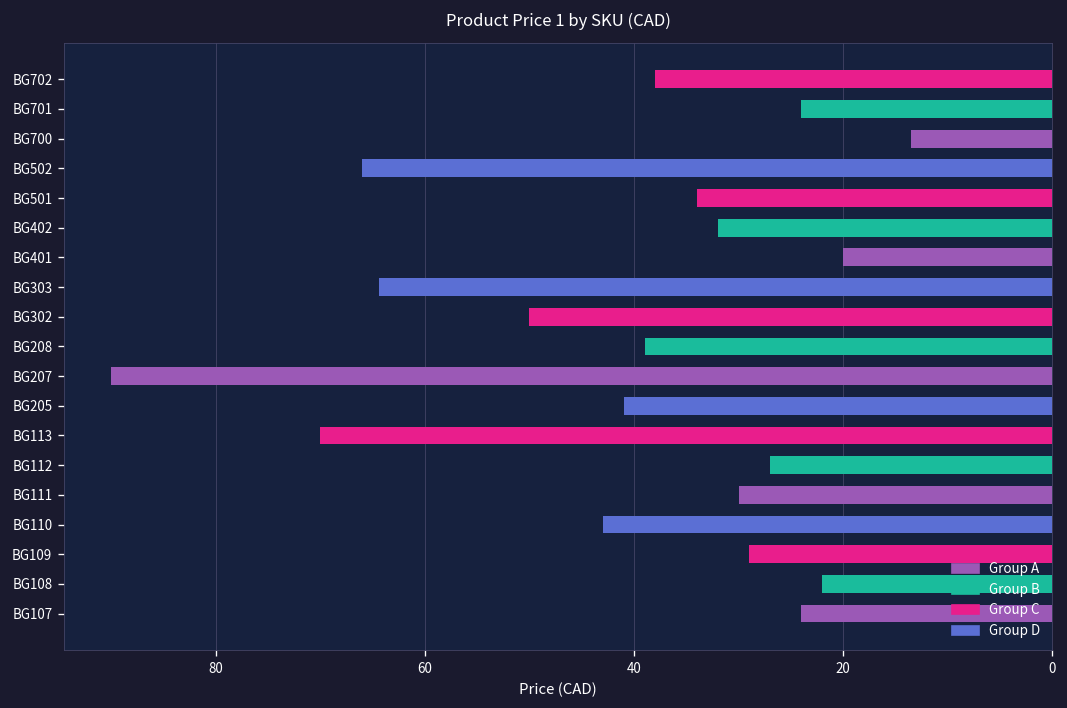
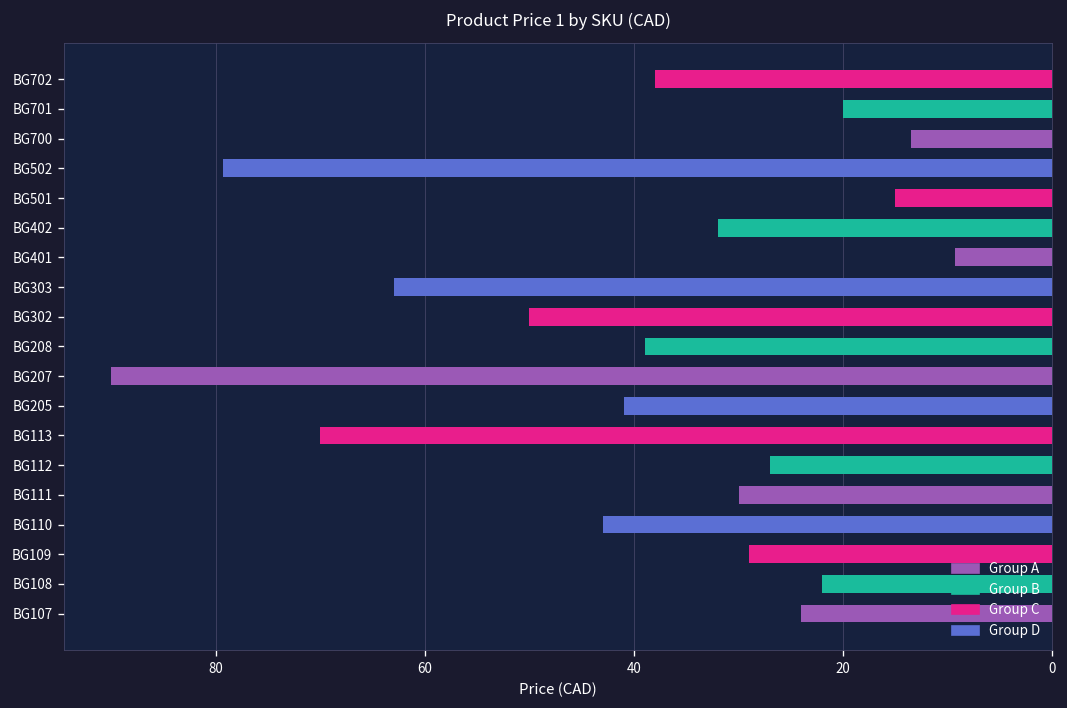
BG701: 24 -> 20
BG502: 66 -> 79
BG501: 34 -> 15
BG401: 20 -> 9
BG303: 64 -> 63
